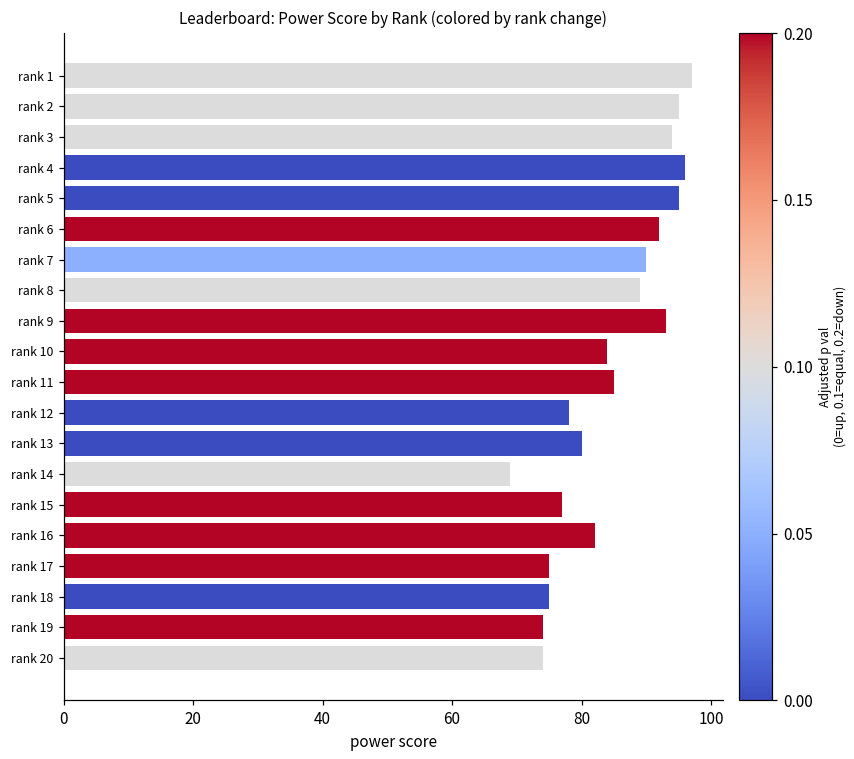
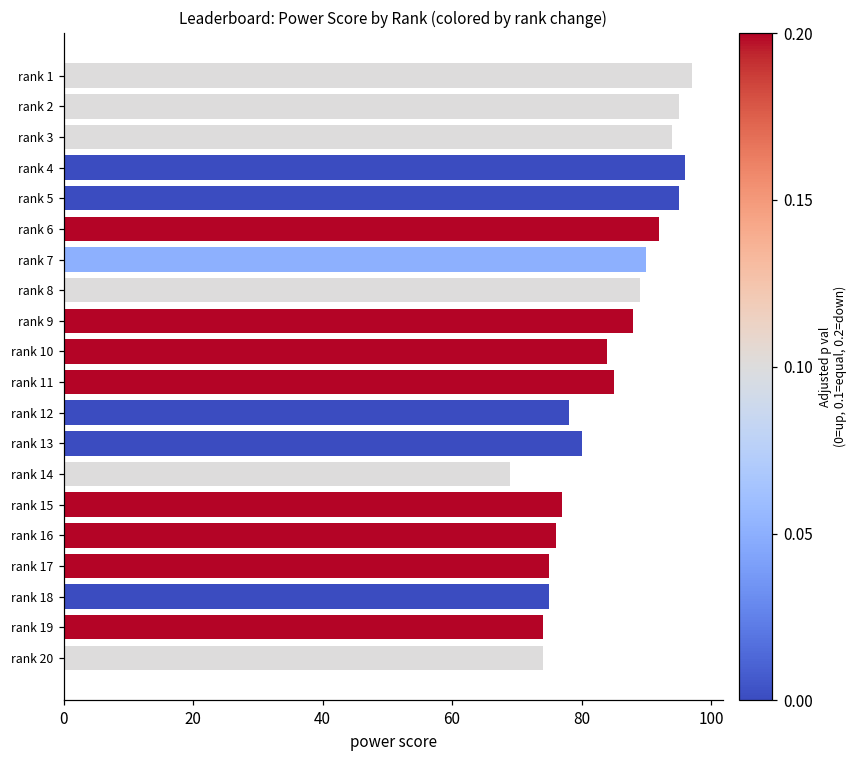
rank 9: 93 -> 88
rank 16: 82 -> 76
